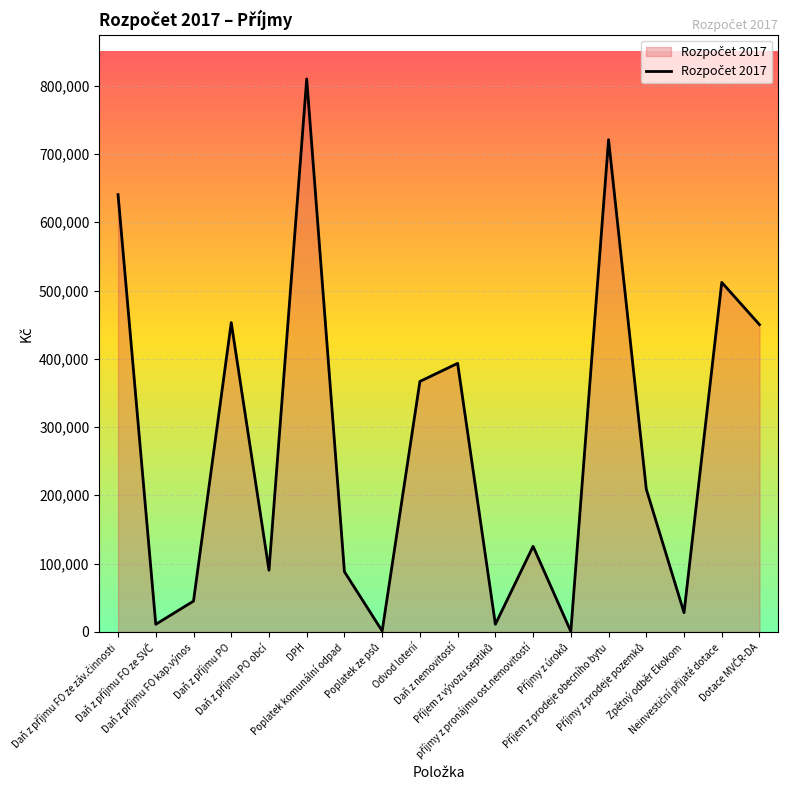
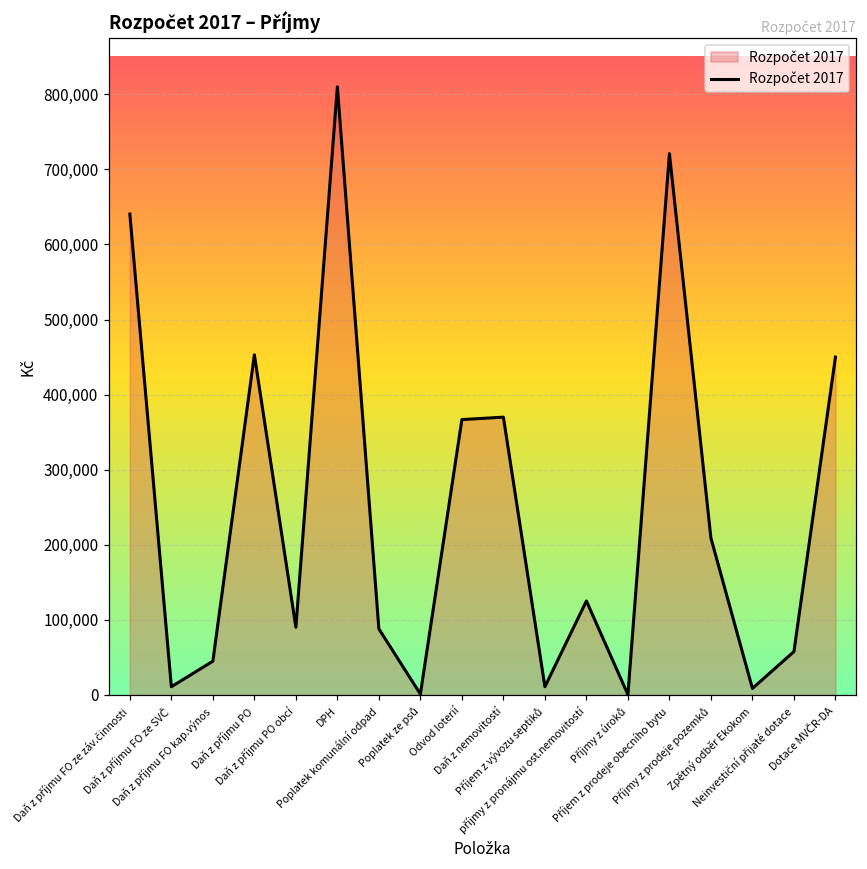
Daň z nemovitostí: 390,000 -> 370,000
Zpětný odběr Ekokom: 30,000 -> 10,000
Neinvestiční přijaté dotace: 510,000 -> 60,000
